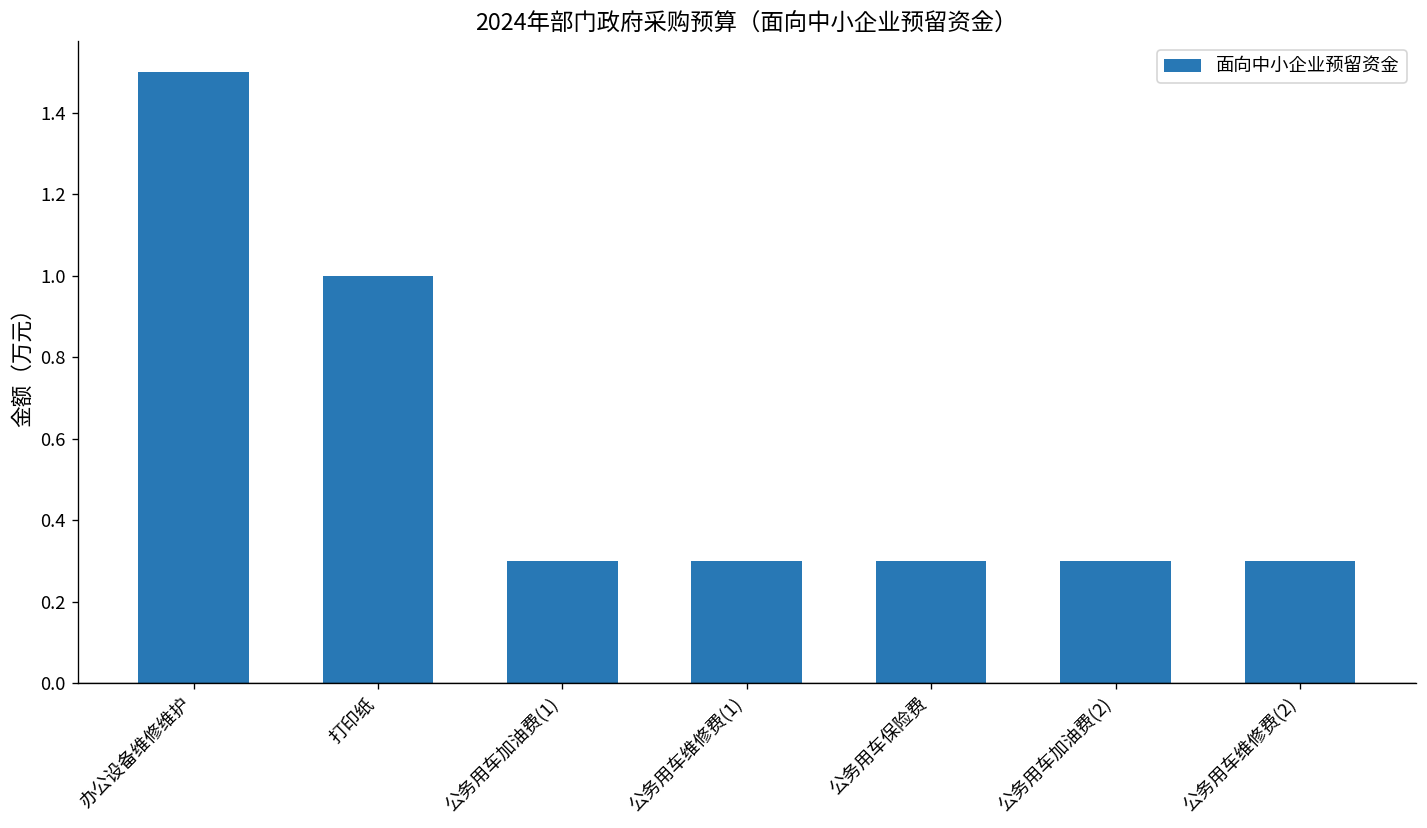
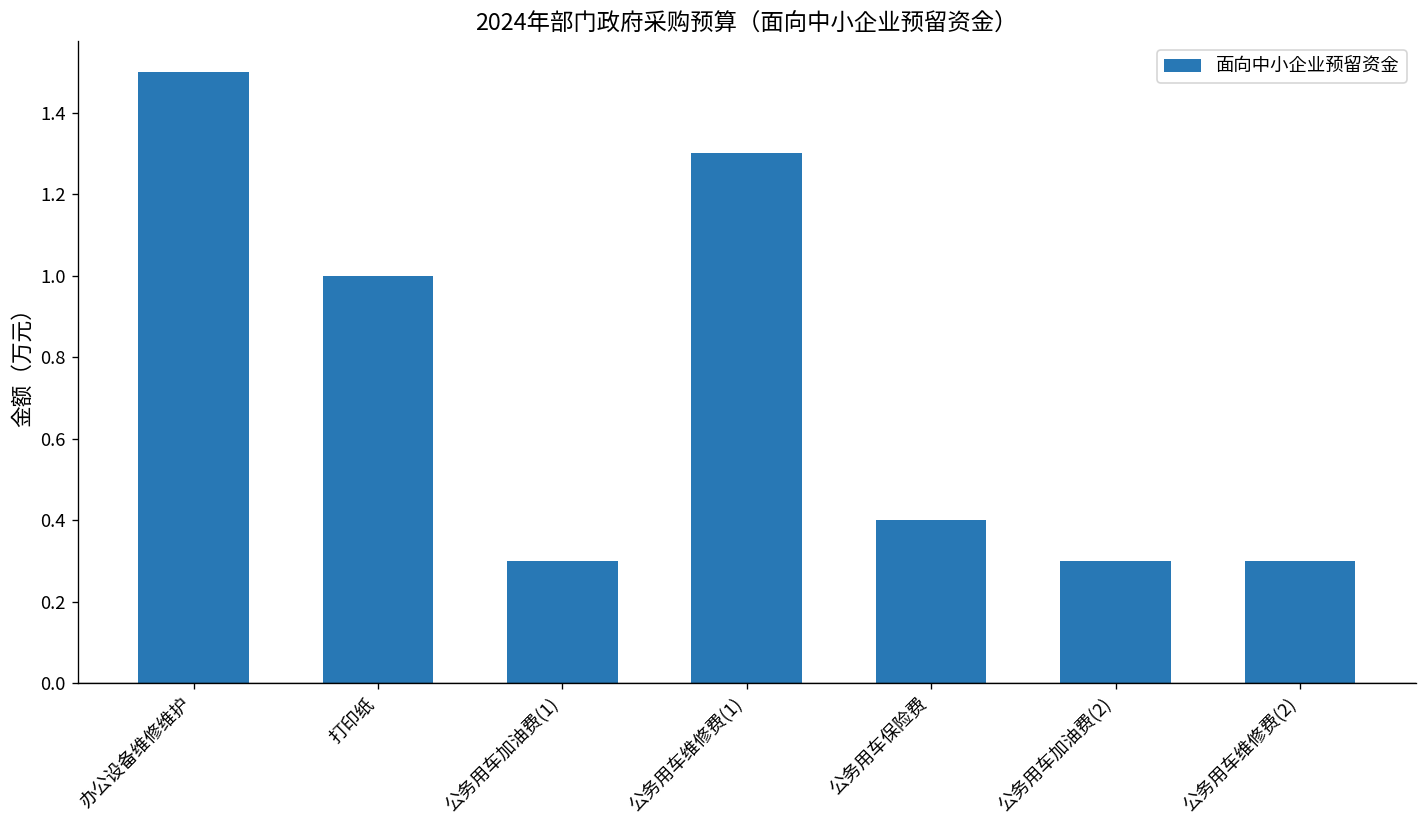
公务用车维修费(1): 0.3 -> 1.3
公务用车保险费: 0.3 -> 0.4
